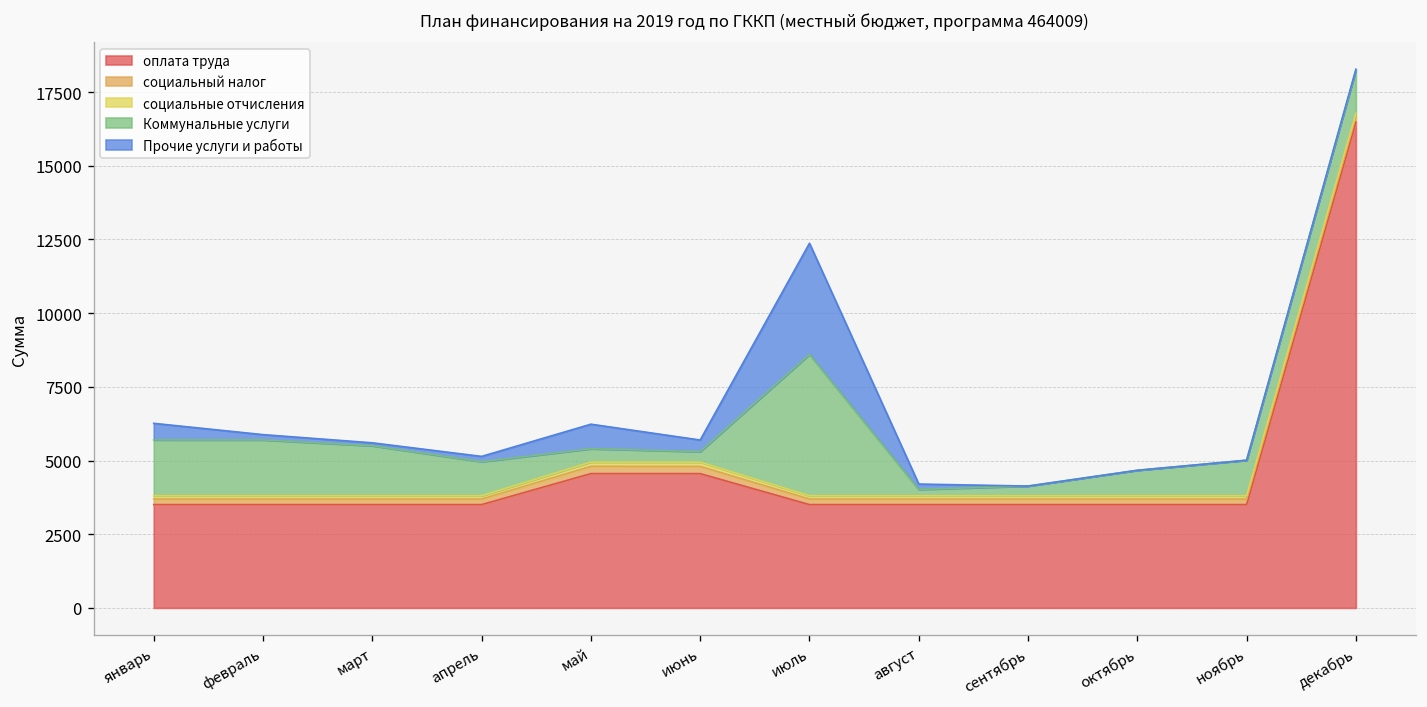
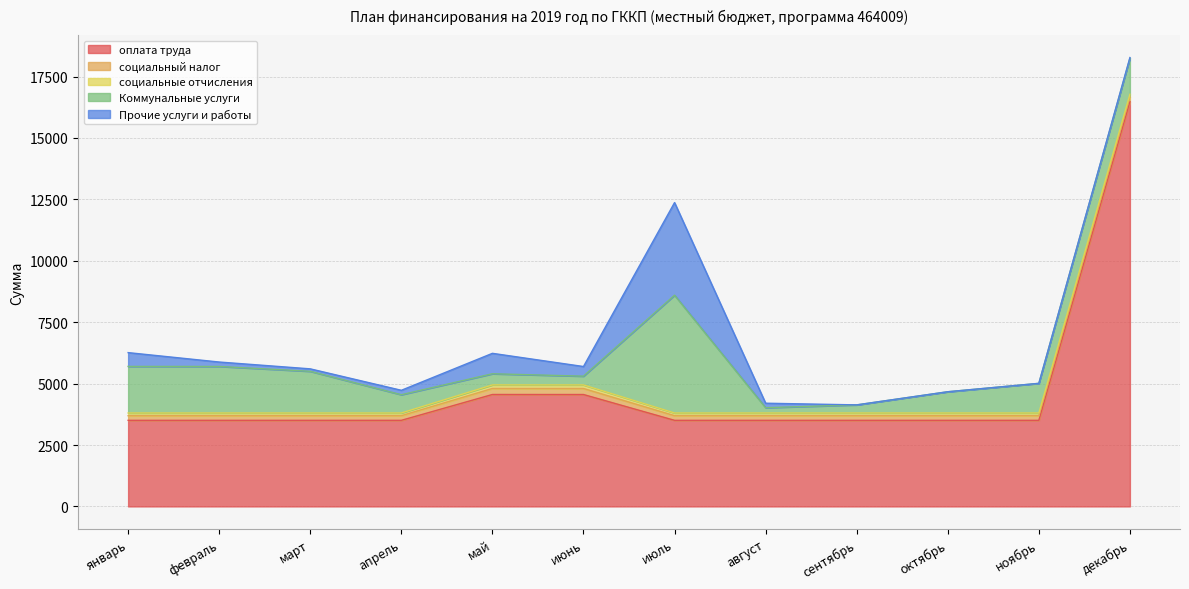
Коммунальные услуги, апрель: 1200 -> 700
